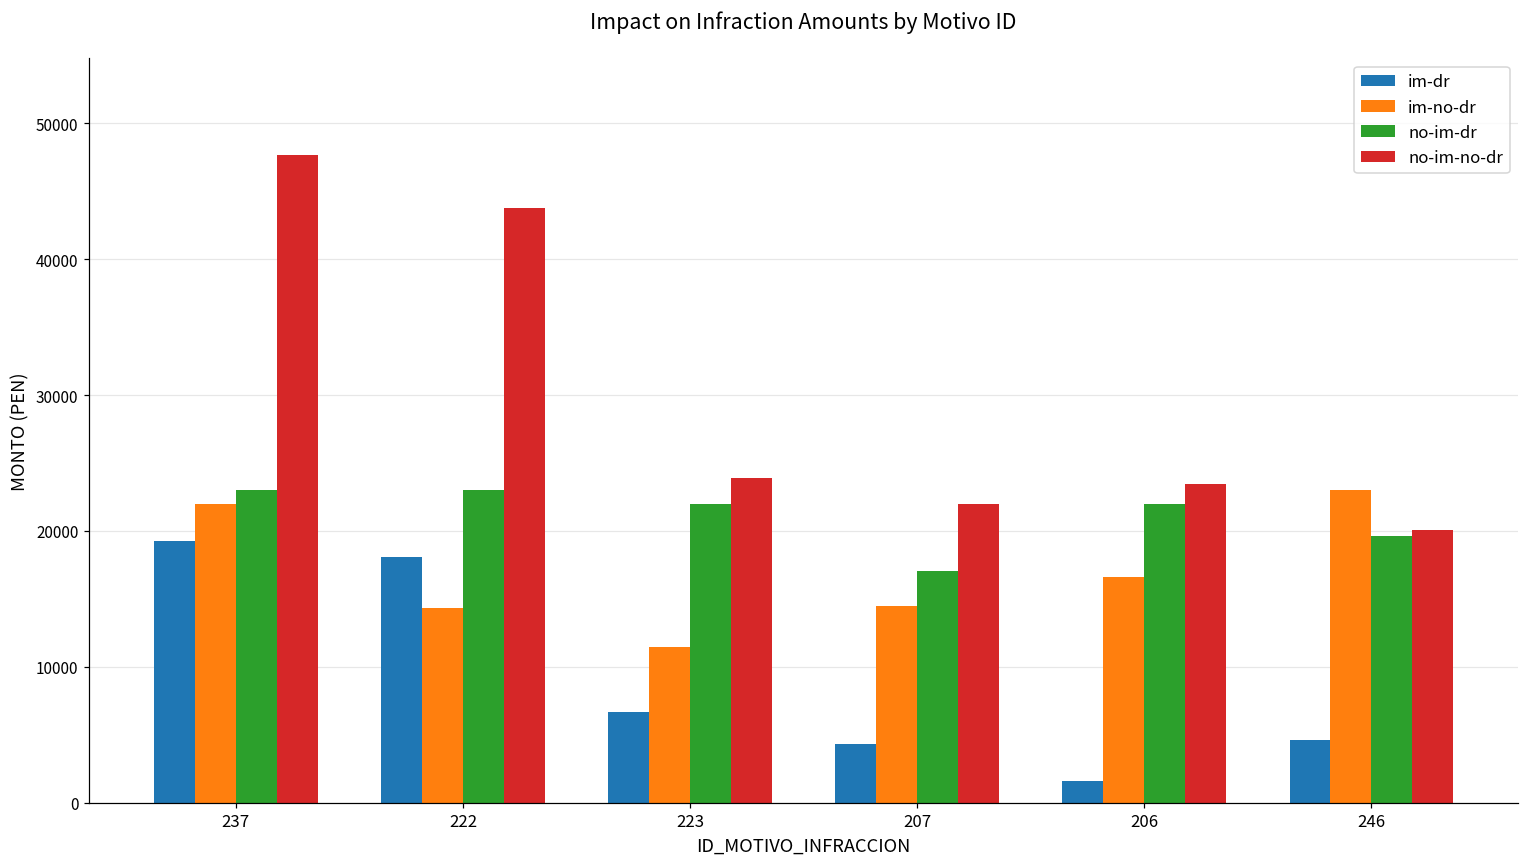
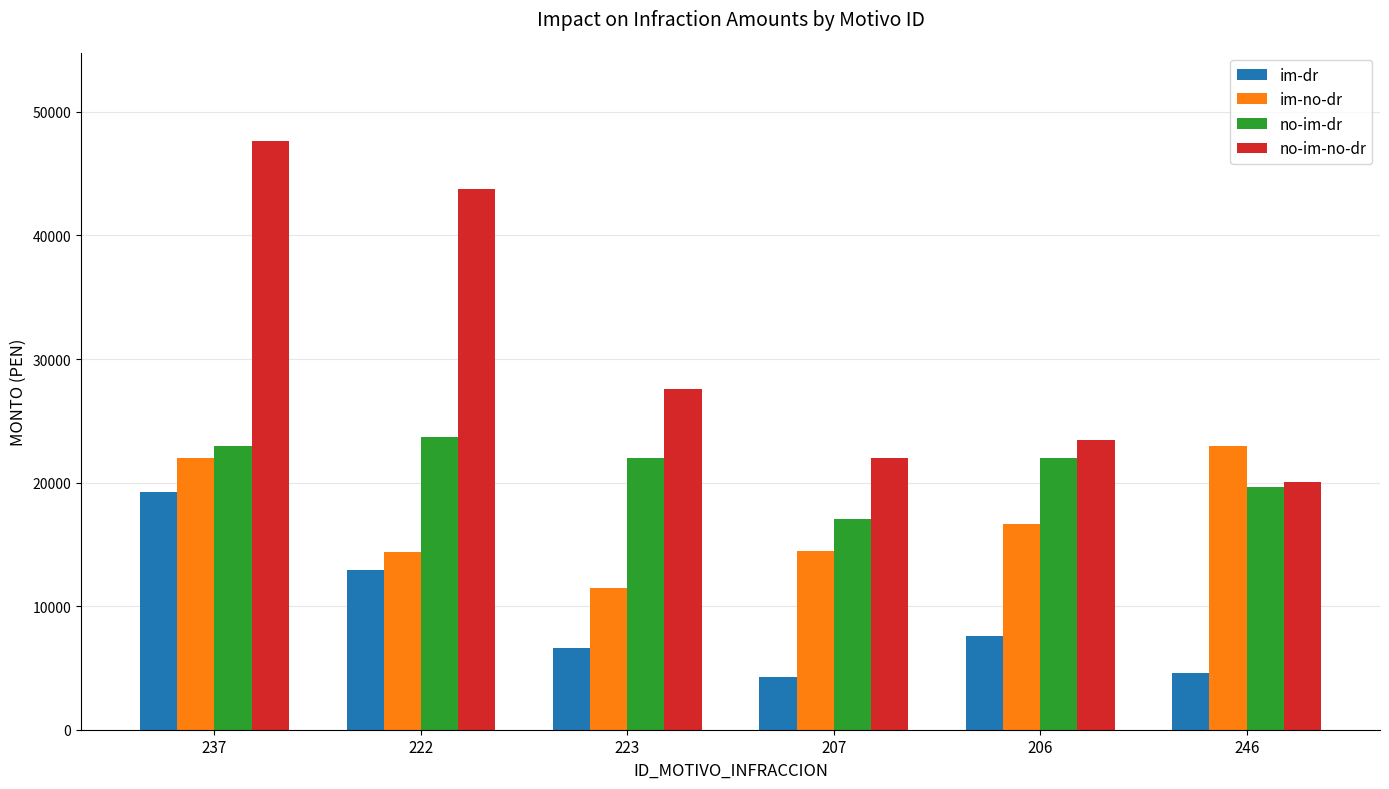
im-dr, 222: 18100 -> 13000
no-im-dr, 222: 23000 -> 23700
no-im-no-dr, 223: 23900 -> 27600
im-dr, 206: 1600 -> 7600
